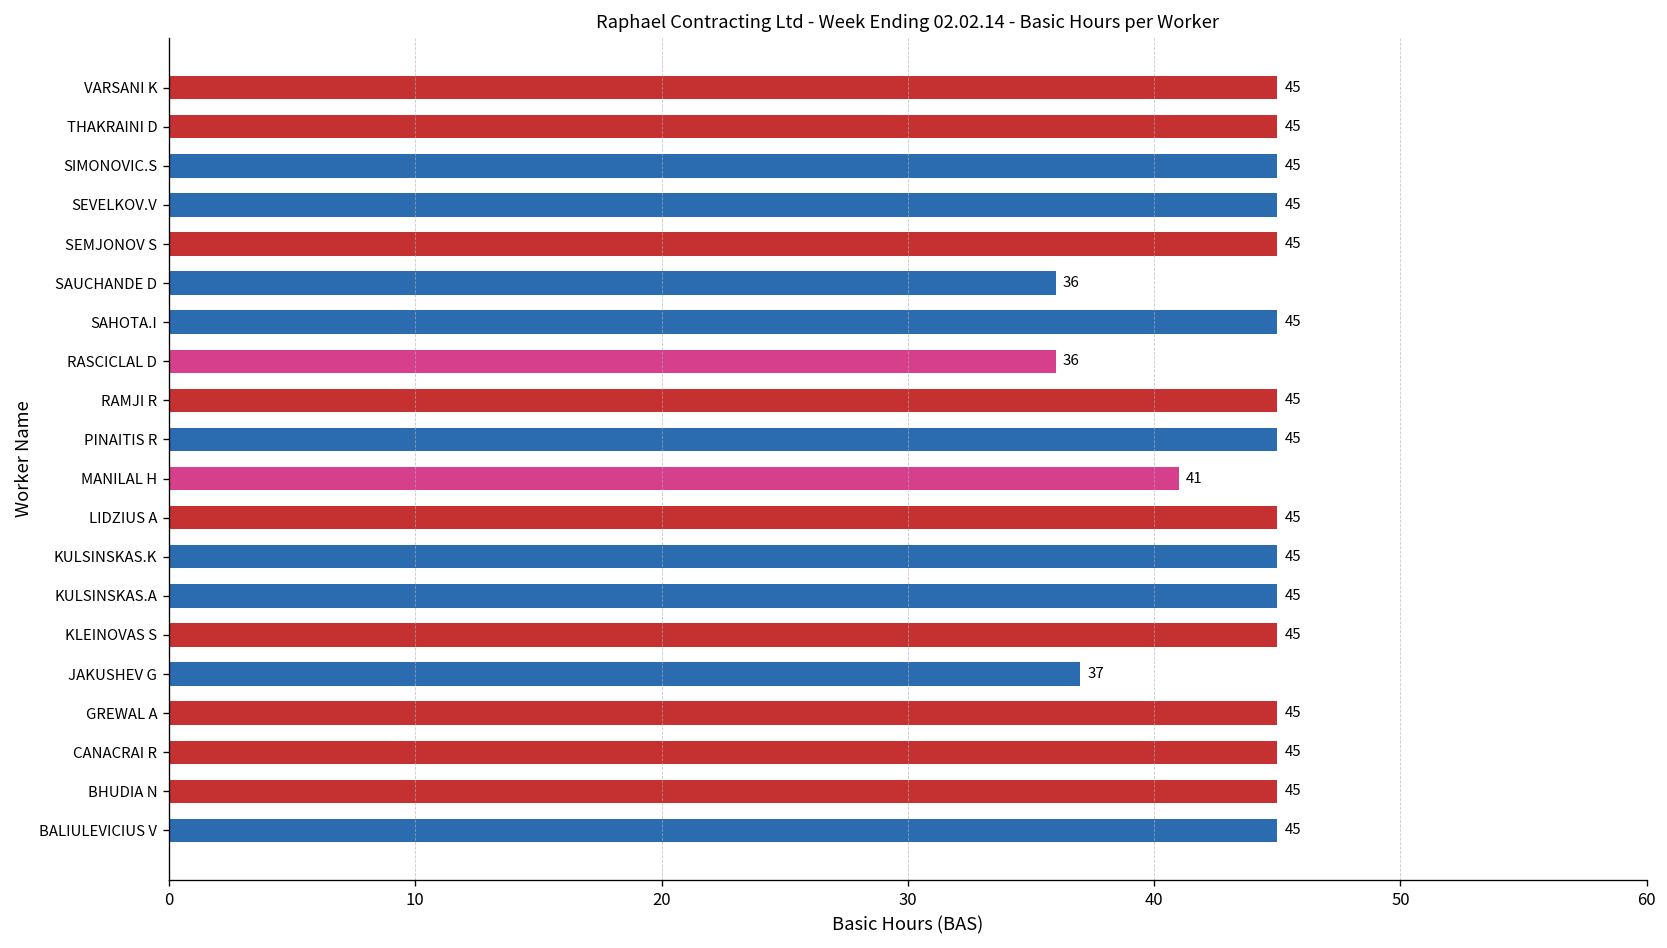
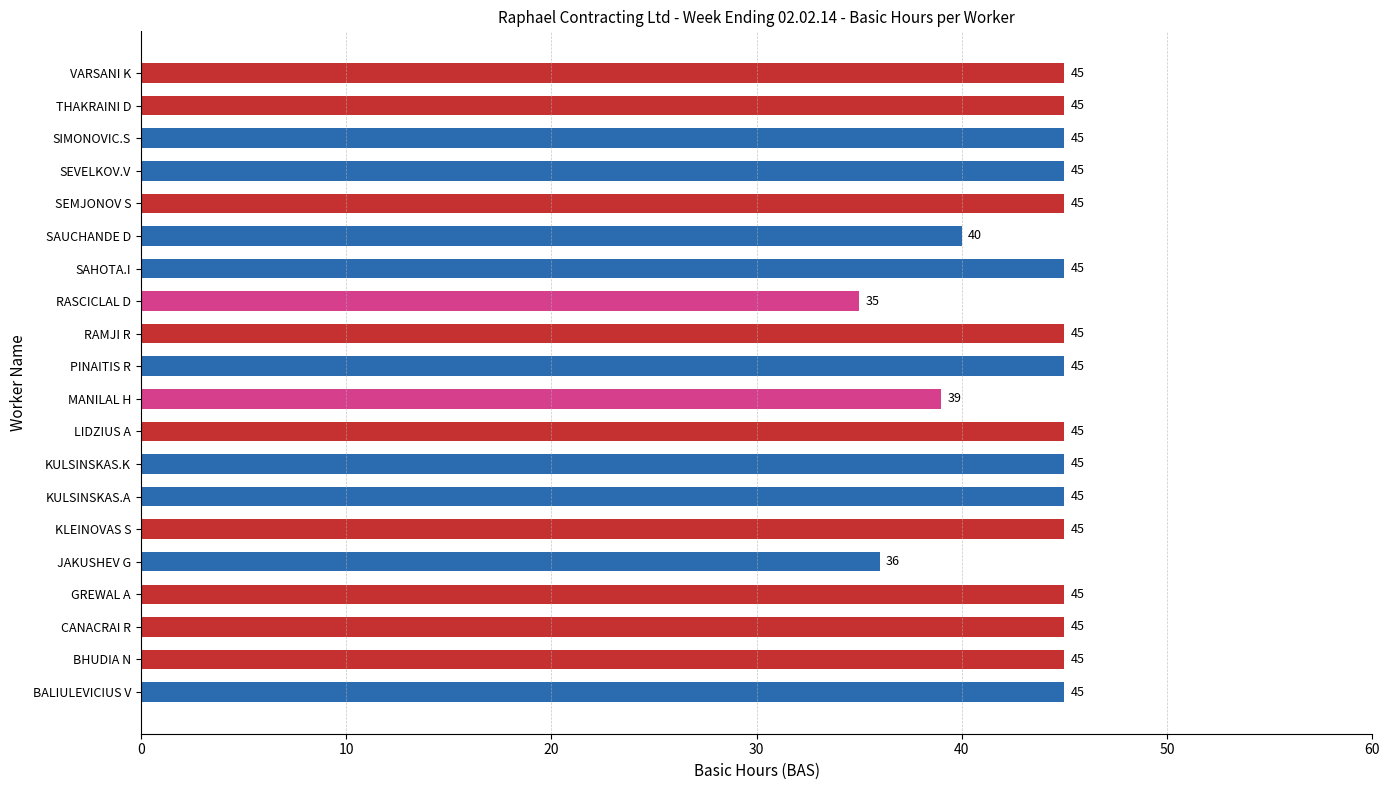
SAUCHANDE D: 36 -> 40
RASCICLAL D: 36 -> 35
MANILAL H: 41 -> 39
JAKUSHEV G: 37 -> 36
